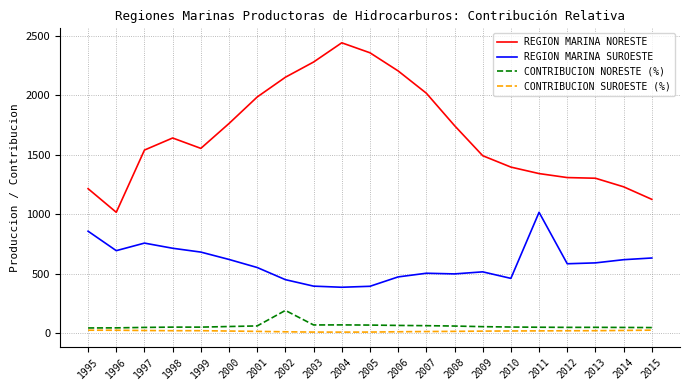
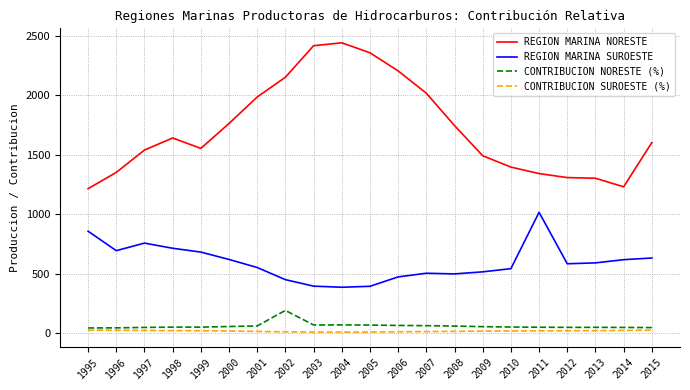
REGION MARINA NORESTE, 1996: 1020 -> 1350
REGION MARINA NORESTE, 2003: 2280 -> 2420
REGION MARINA SUROESTE, 2010: 460 -> 540
REGION MARINA NORESTE, 2015: 1130 -> 1600
